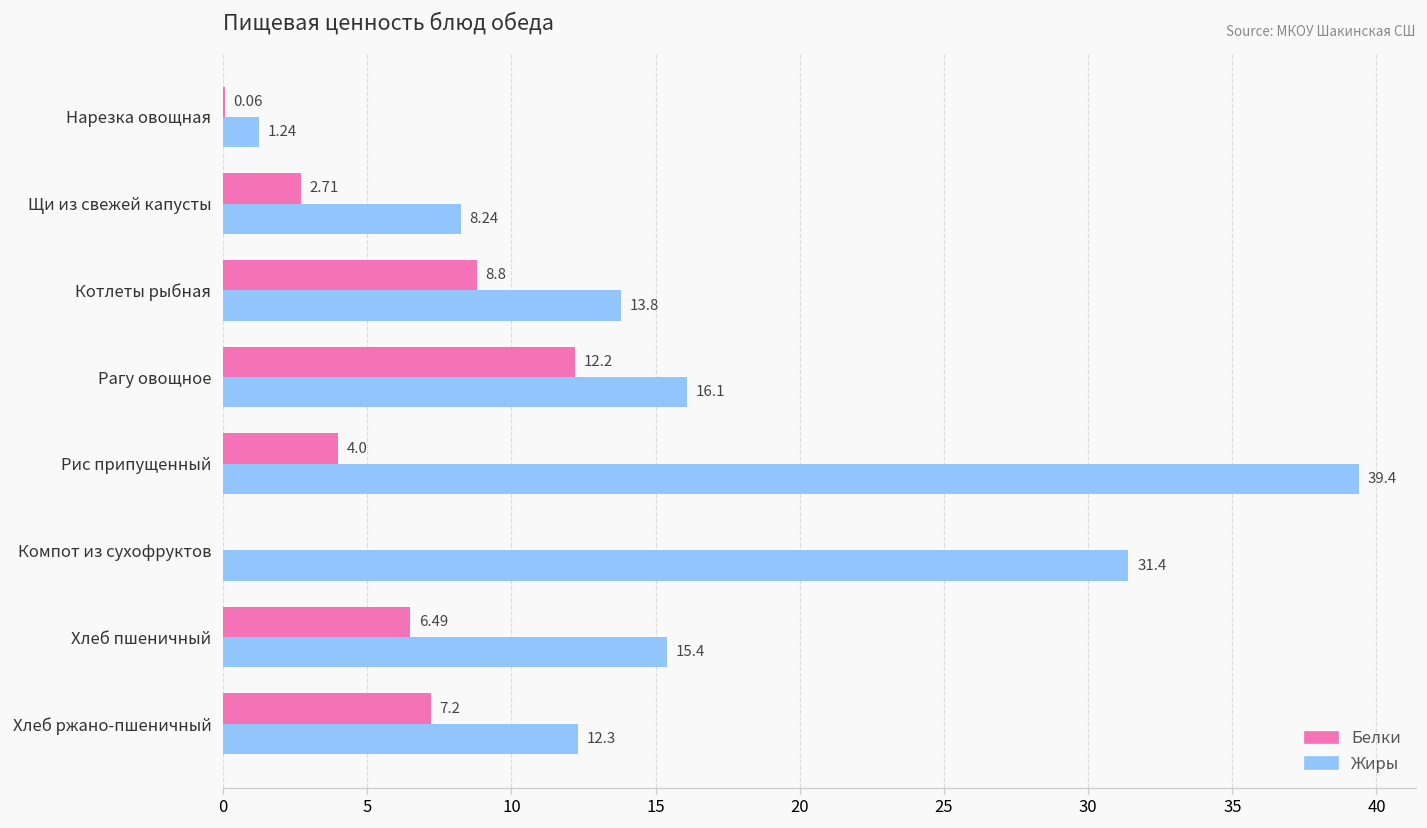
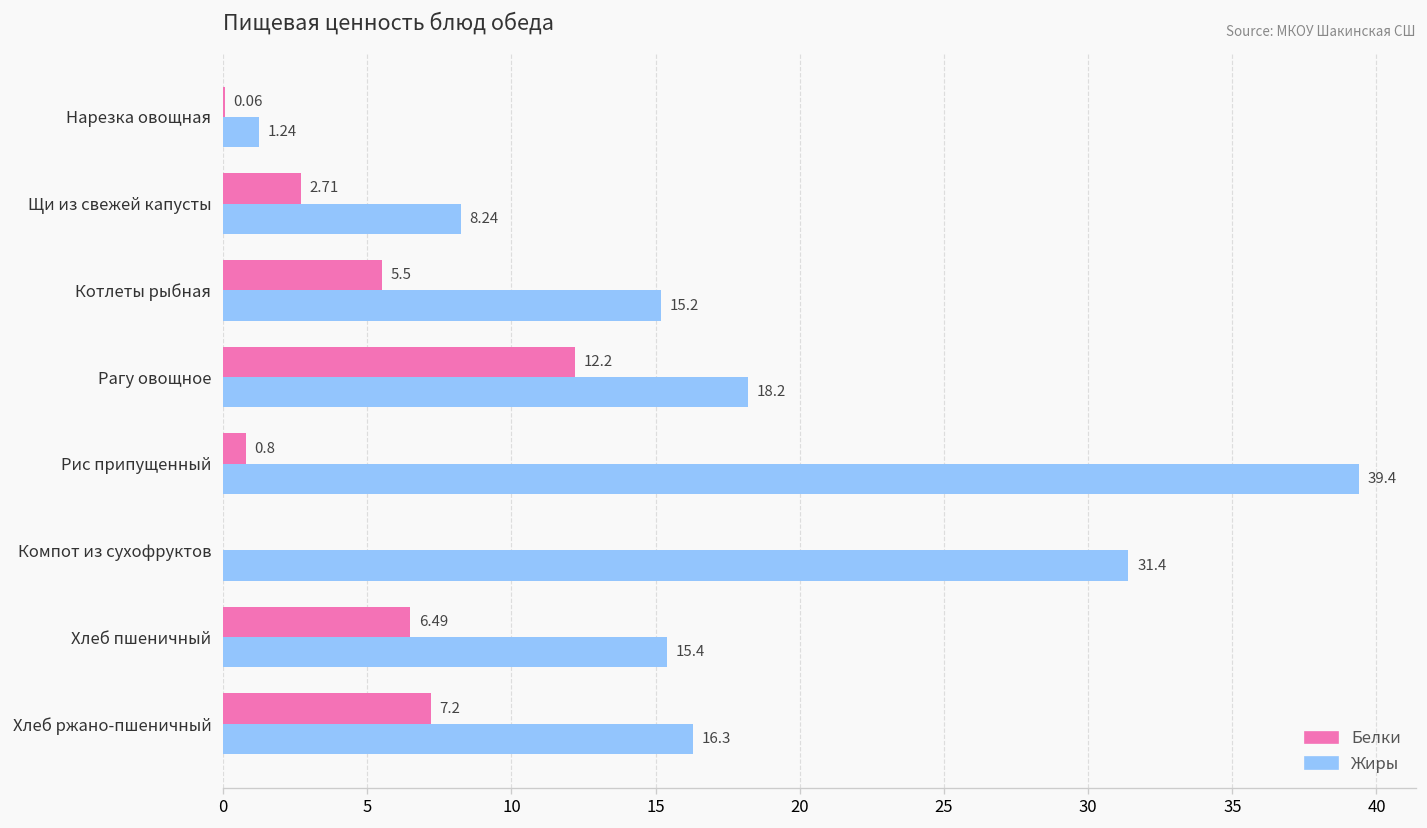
Белки, Котлеты рыбная: 8.8 -> 5.5
Жиры, Котлеты рыбная: 13.8 -> 15.2
Жиры, Рагу овощное: 16.1 -> 18.2
Белки, Рис припущенный: 4.0 -> 0.8
Жиры, Хлеб ржано-пшеничный: 12.3 -> 16.3
